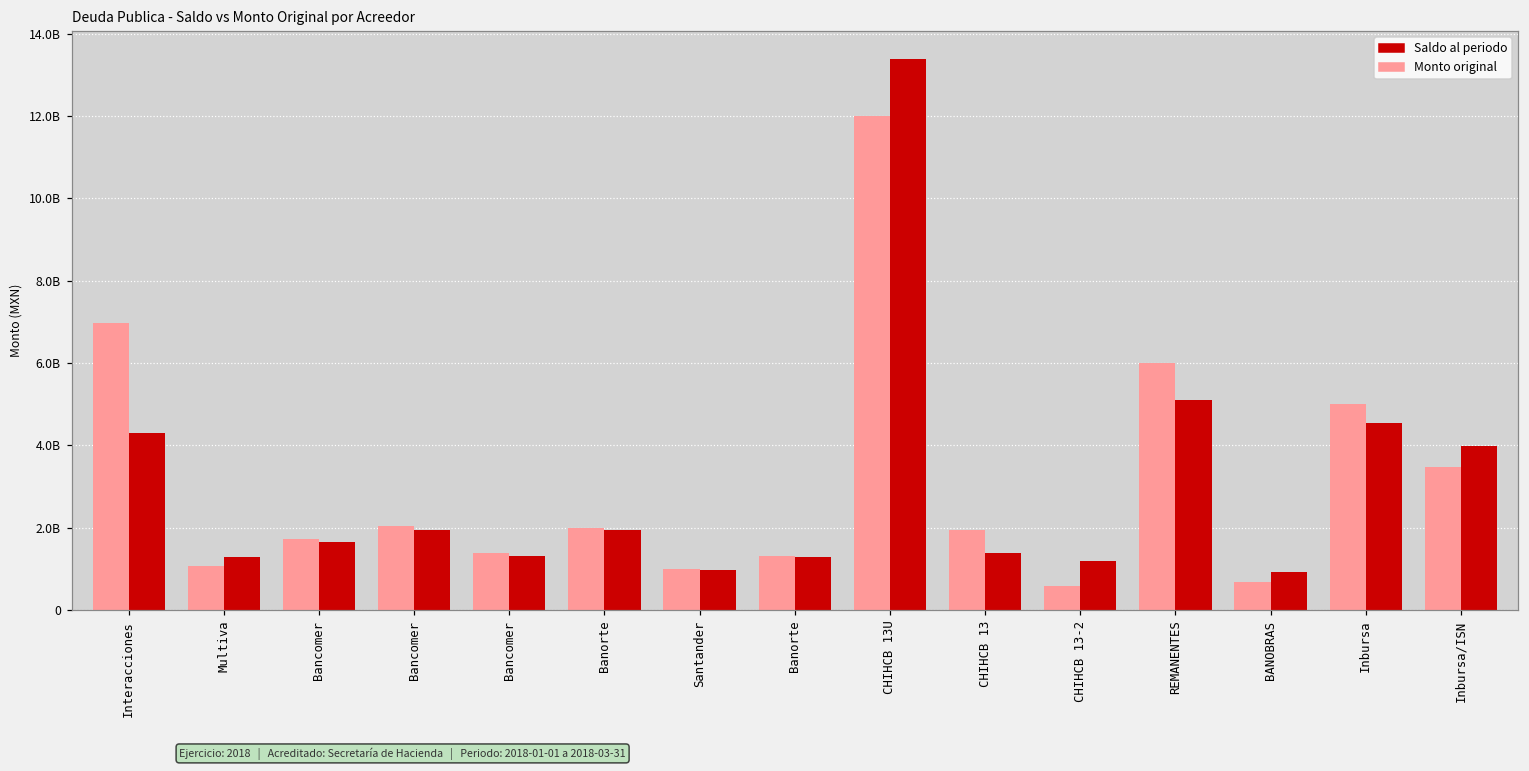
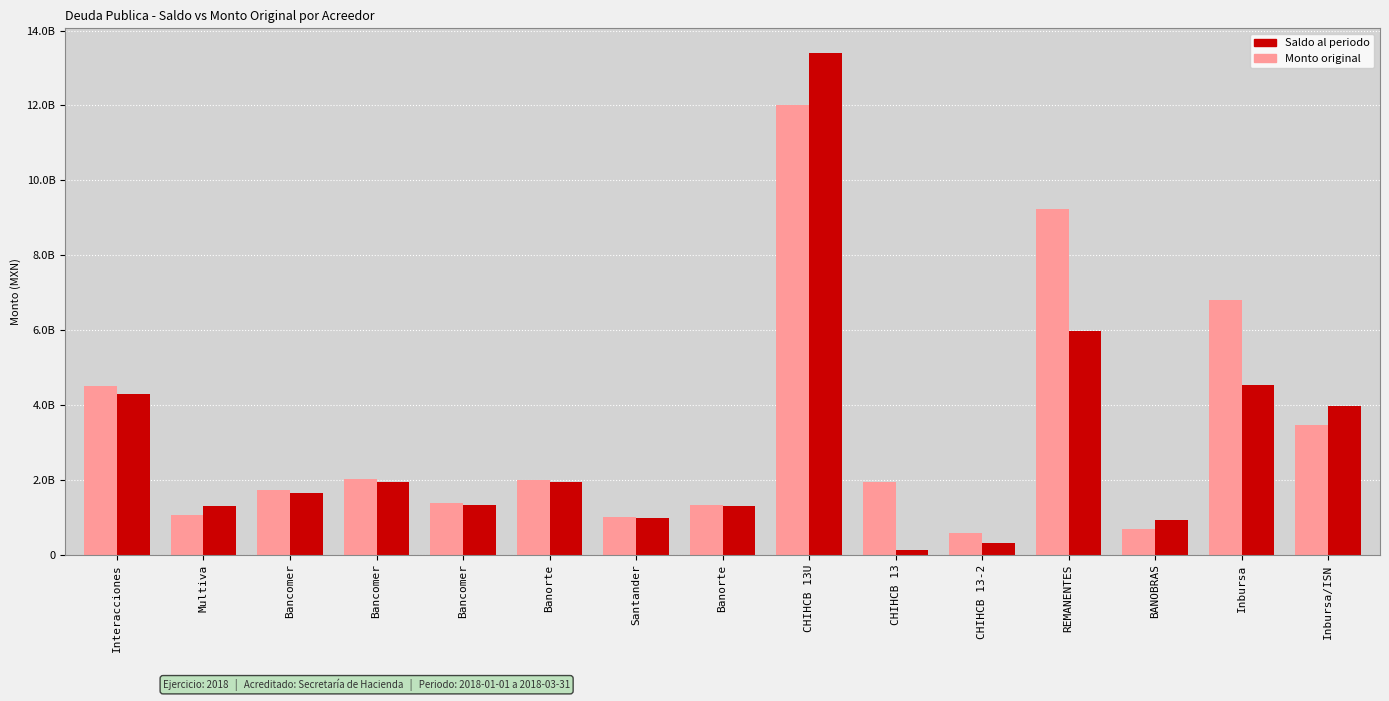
Monto original, Interacciones: 7000000000 -> 4500000000
Saldo al periodo, CHIHCB 13: 1400000000 -> 100000000
Saldo al periodo, CHIHCB 13-2: 1200000000 -> 300000000
Monto original, REMANENTES: 6000000000 -> 9200000000
Saldo al periodo, REMANENTES: 5100000000 -> 6000000000
Monto original, Inbursa: 5000000000 -> 6800000000
